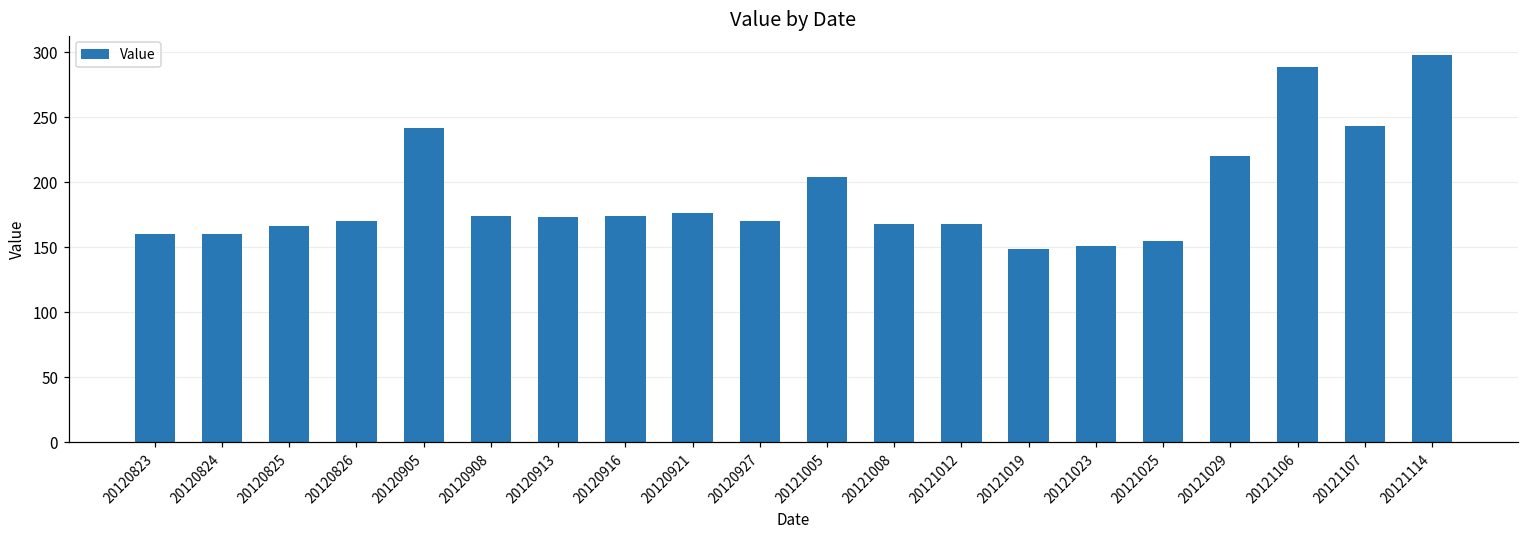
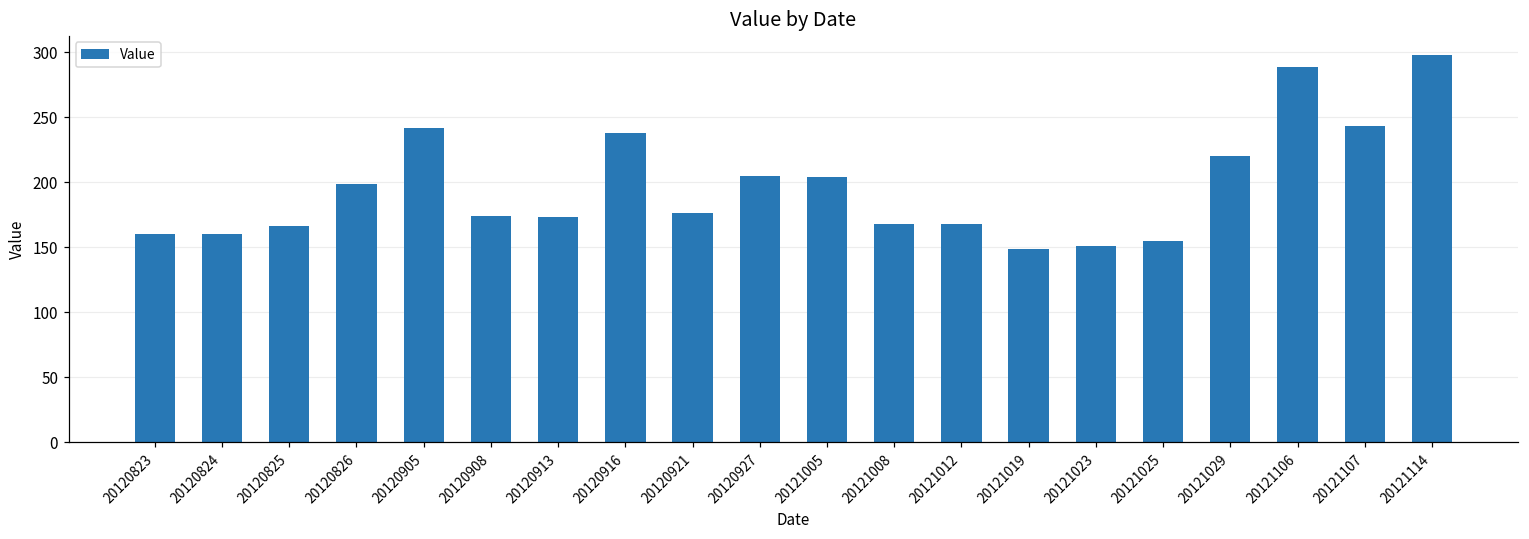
20120826: 170 -> 199
20120916: 174 -> 238
20120927: 170 -> 205
